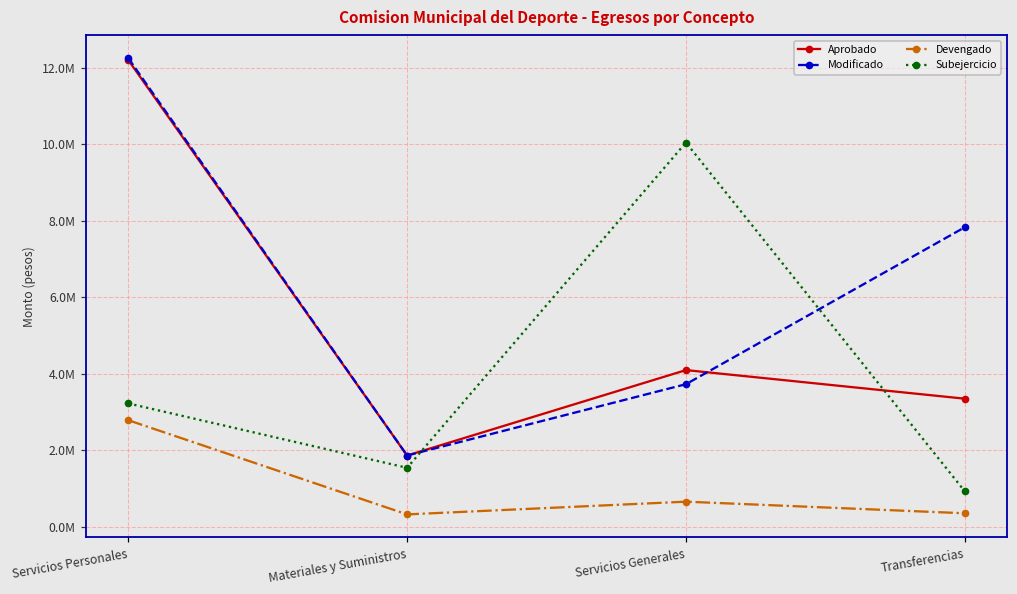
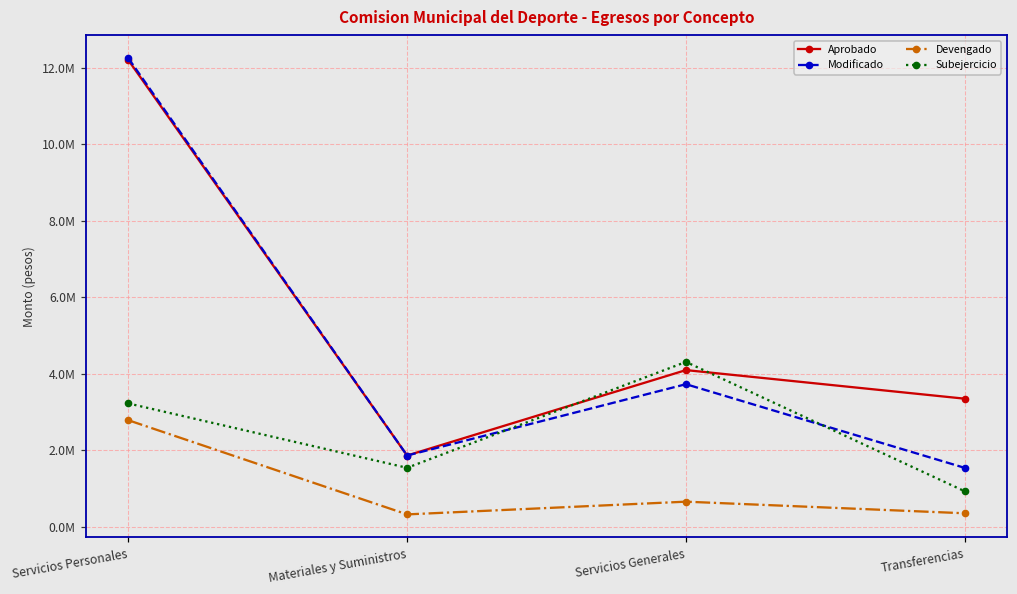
Subejercicio, Servicios Generales: 10000000 -> 4300000
Modificado, Transferencias: 7800000 -> 1500000
